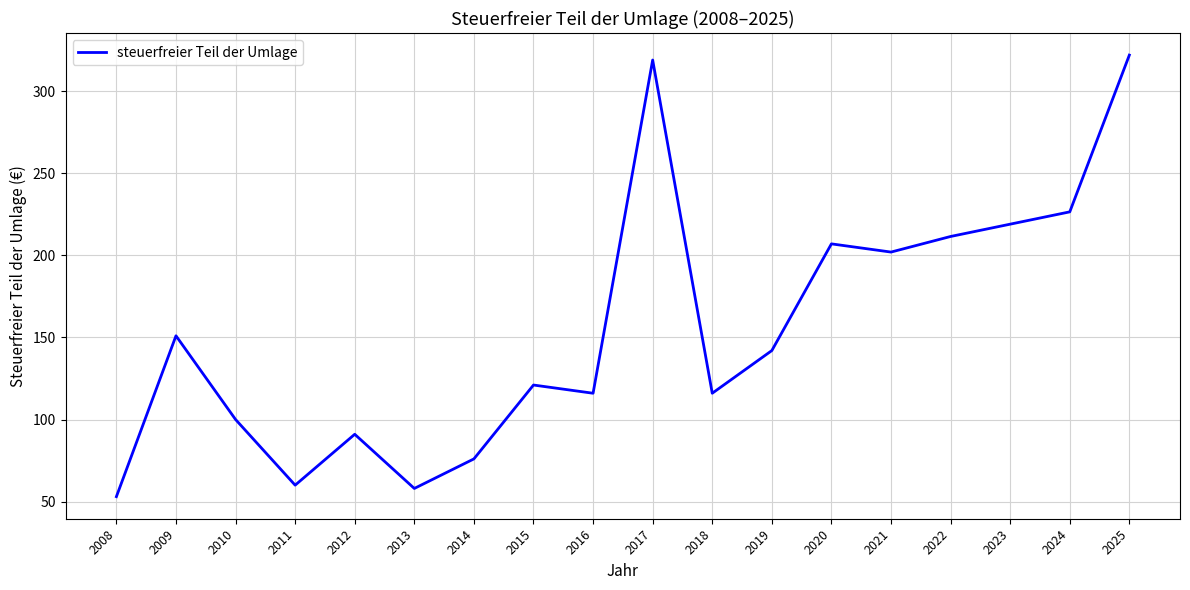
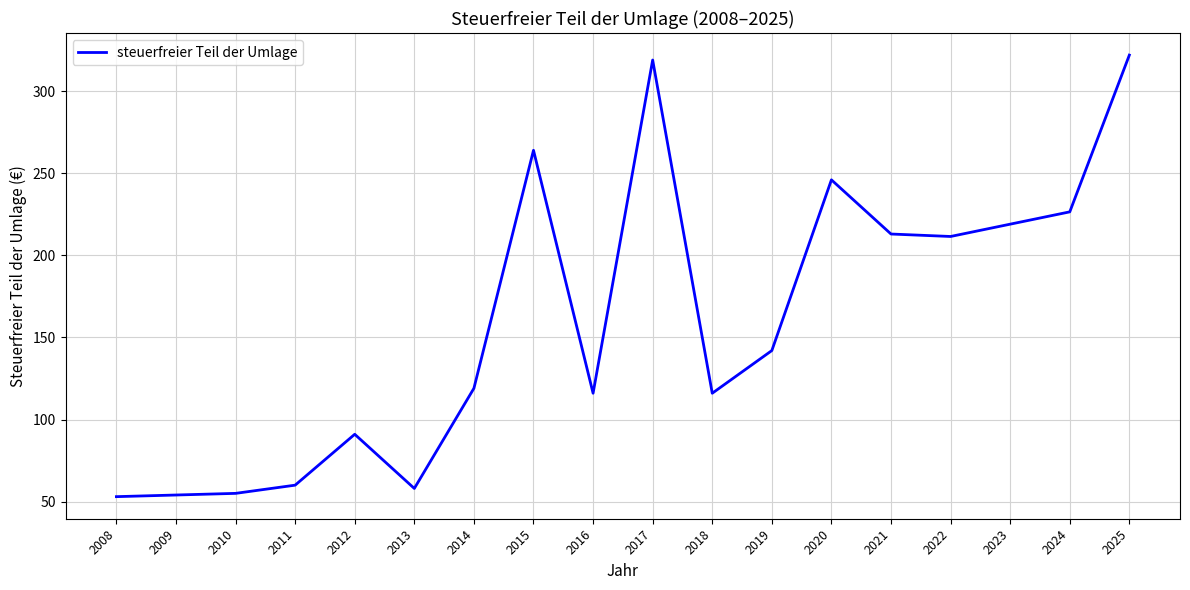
2009: 151 -> 54
2010: 100 -> 55
2014: 76 -> 119
2015: 121 -> 264
2020: 207 -> 246
2021: 202 -> 213
